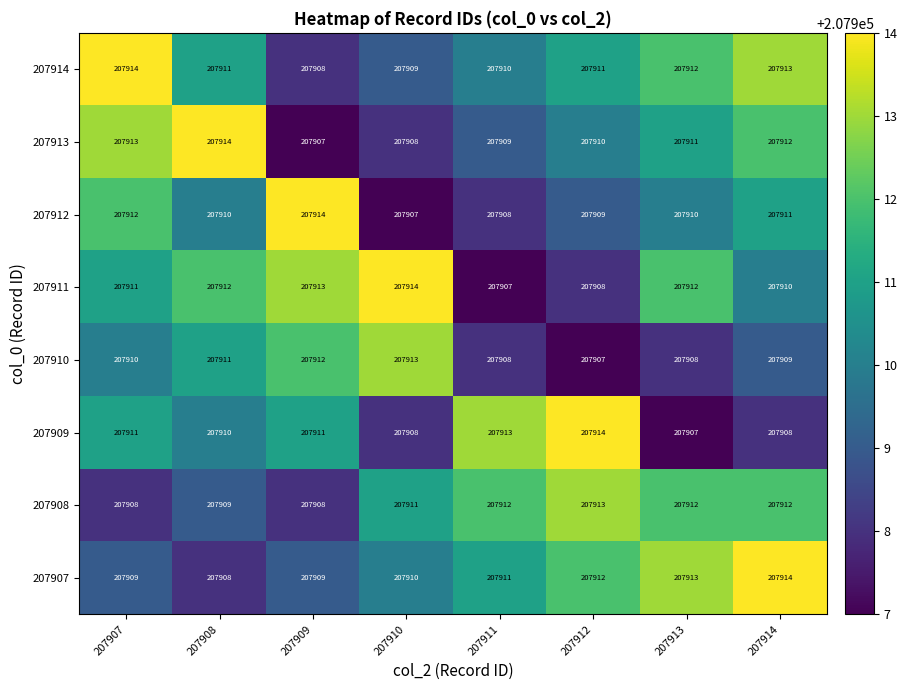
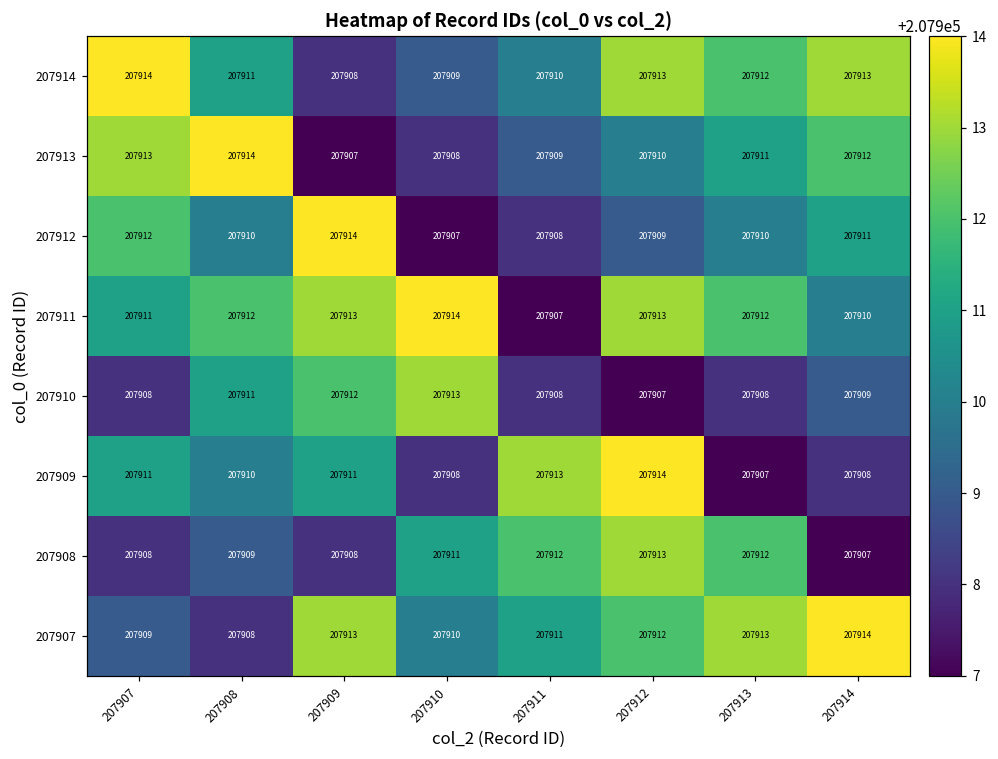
207914, 207912: 207911 -> 207913
207911, 207912: 207908 -> 207913
207910, 207907: 207910 -> 207908
207908, 207914: 207912 -> 207907
207907, 207909: 207909 -> 207913
